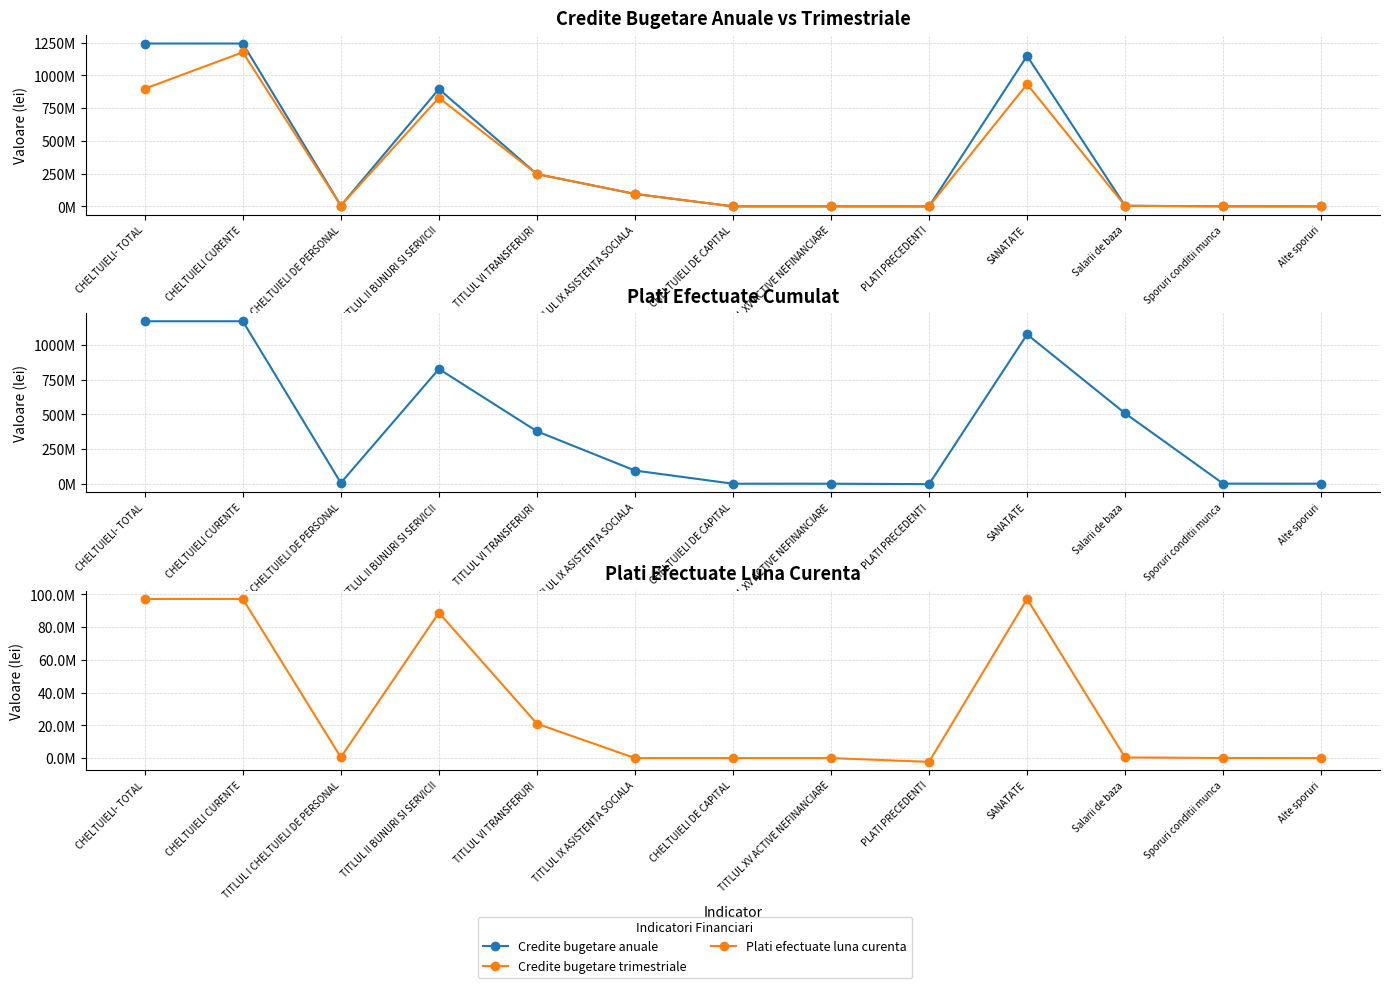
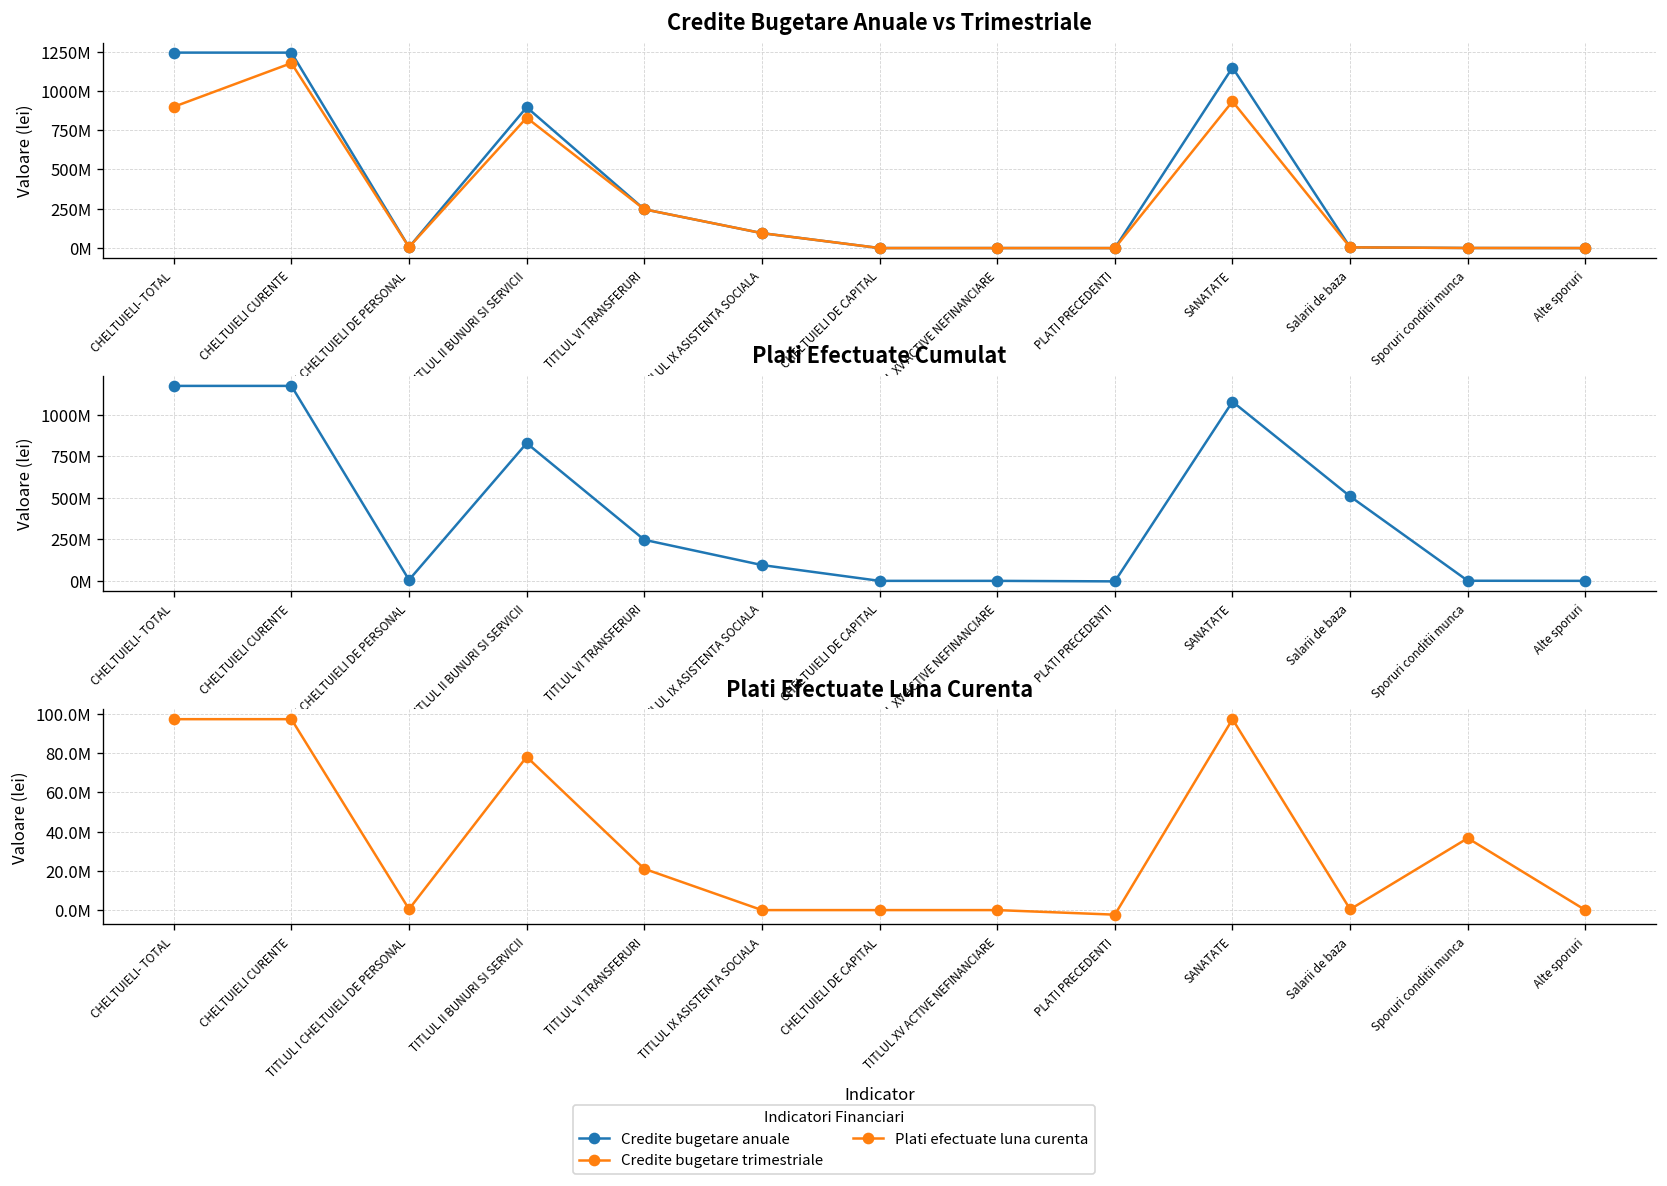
Plati Efectuate Cumulat, TITLUL VI TRANSFERURI: 380000000 -> 250000000
Plati Efectuate Luna Curenta, TITLUL II BUNURI SI SERVICII: 89000000 -> 78000000
Plati Efectuate Luna Curenta, Sporuri conditii munca: 0 -> 37000000
